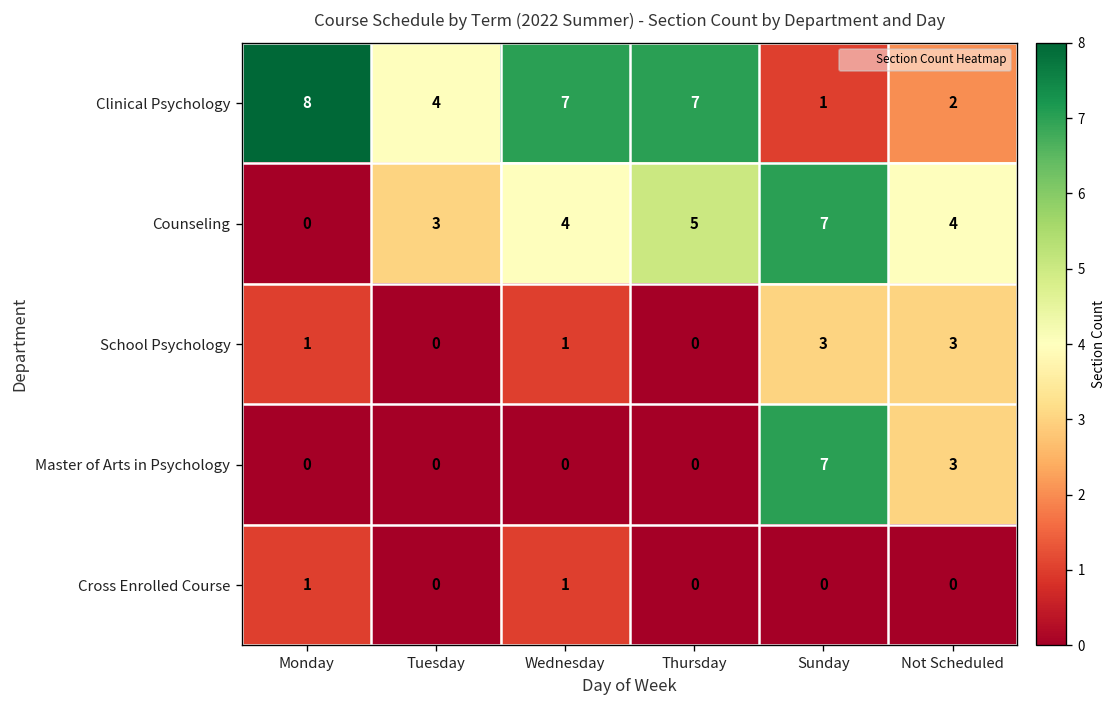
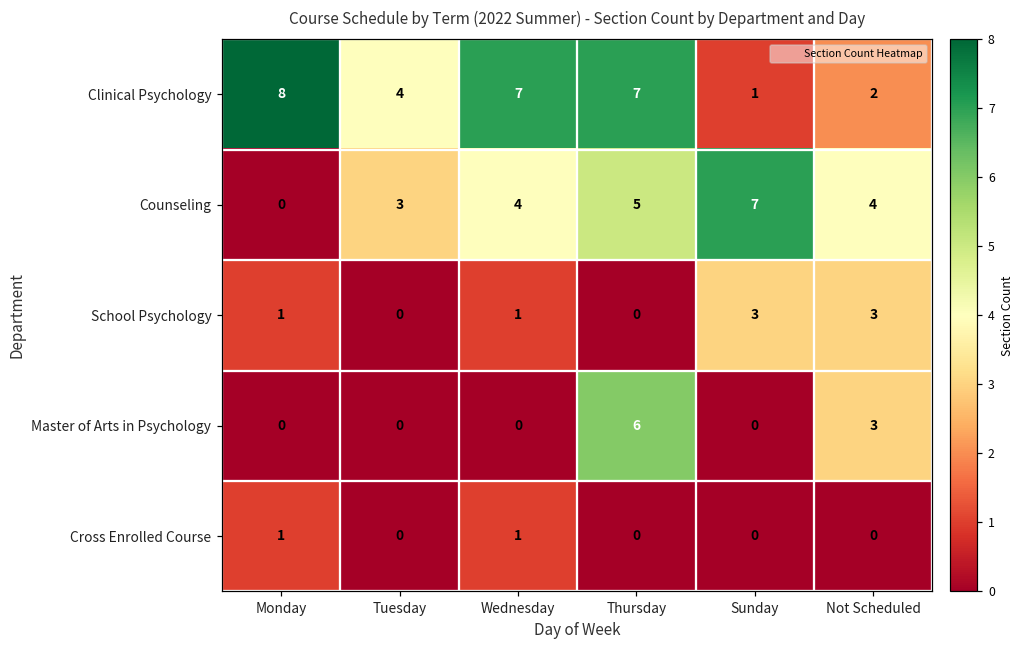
Master of Arts in Psychology, Thursday: 0 -> 6
Master of Arts in Psychology, Sunday: 7 -> 0
